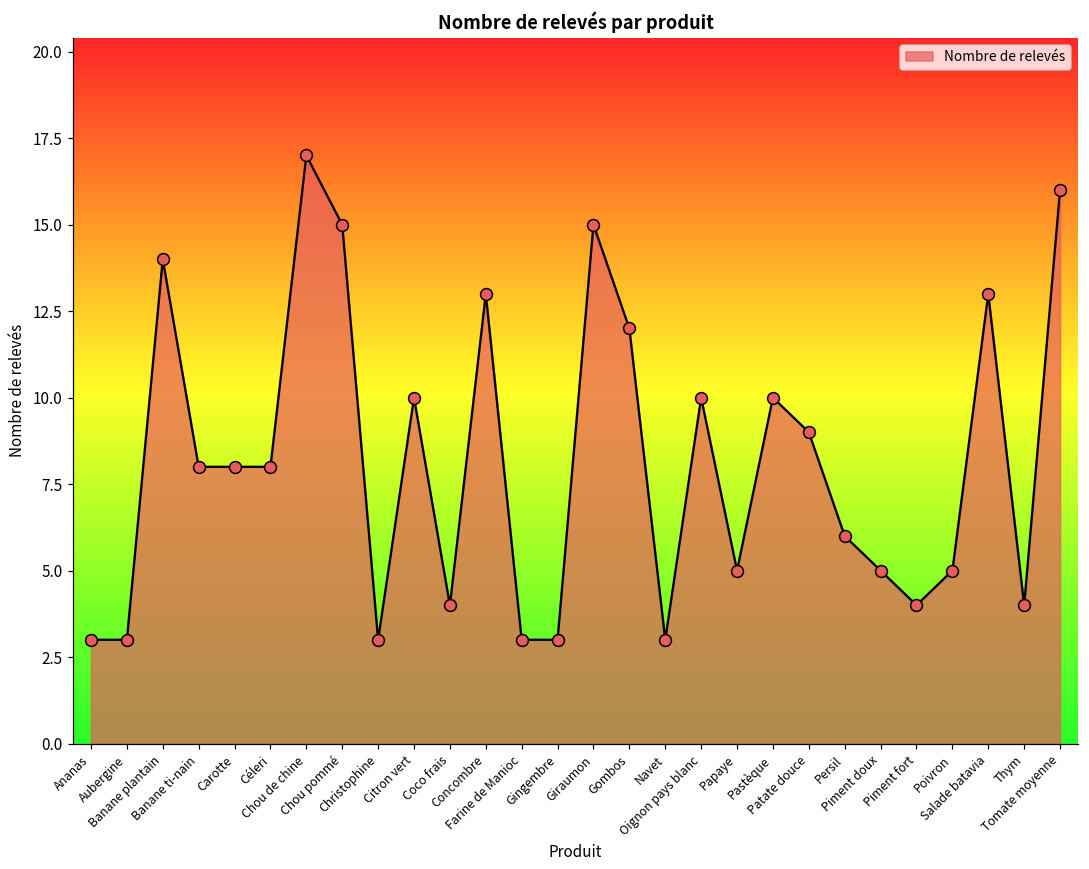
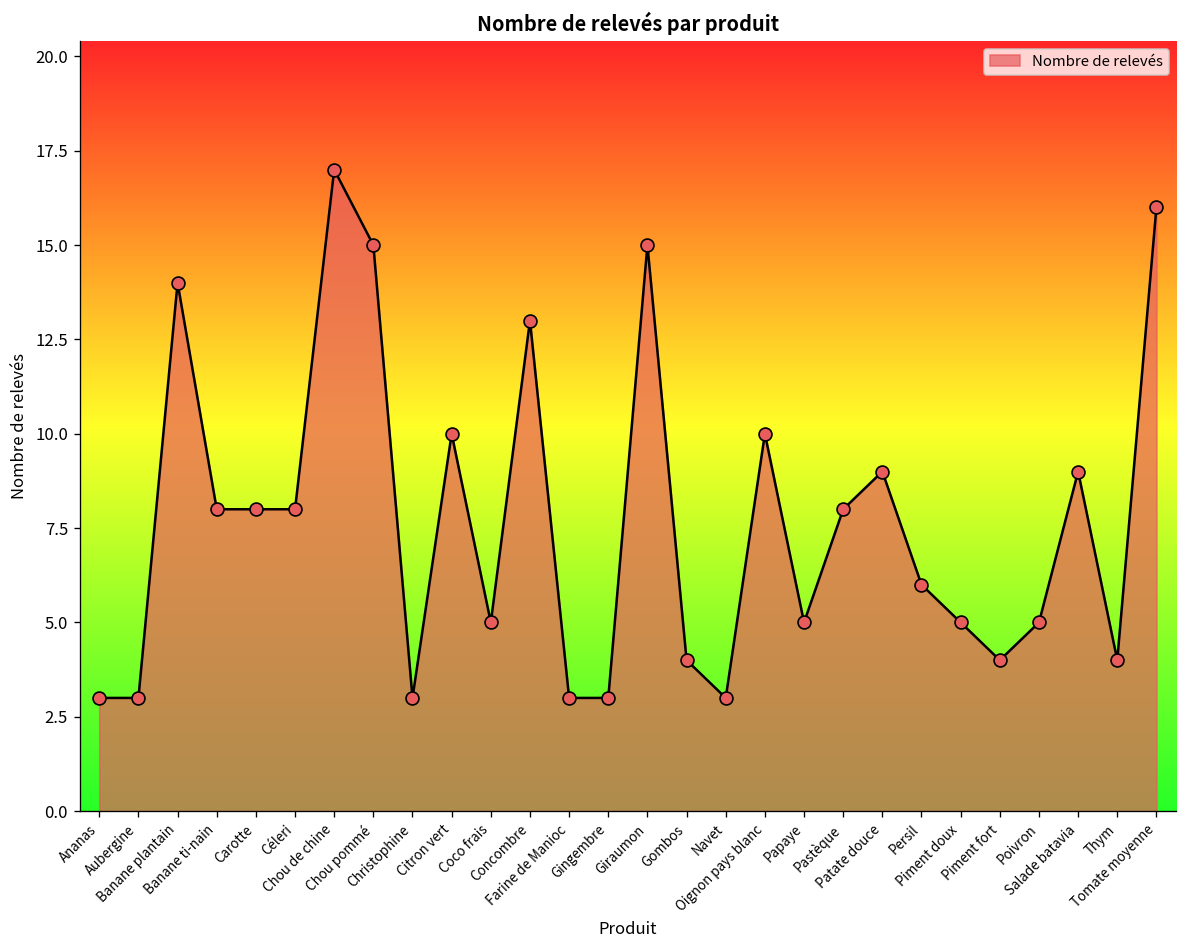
Coco frais: 4 -> 5
Gombos: 12 -> 4
Pastèque: 10 -> 8
Salade batavia: 13 -> 9
